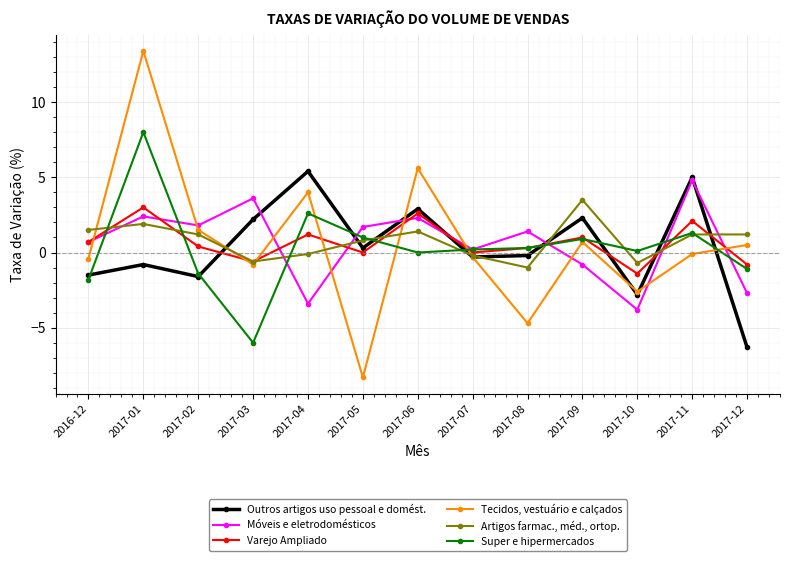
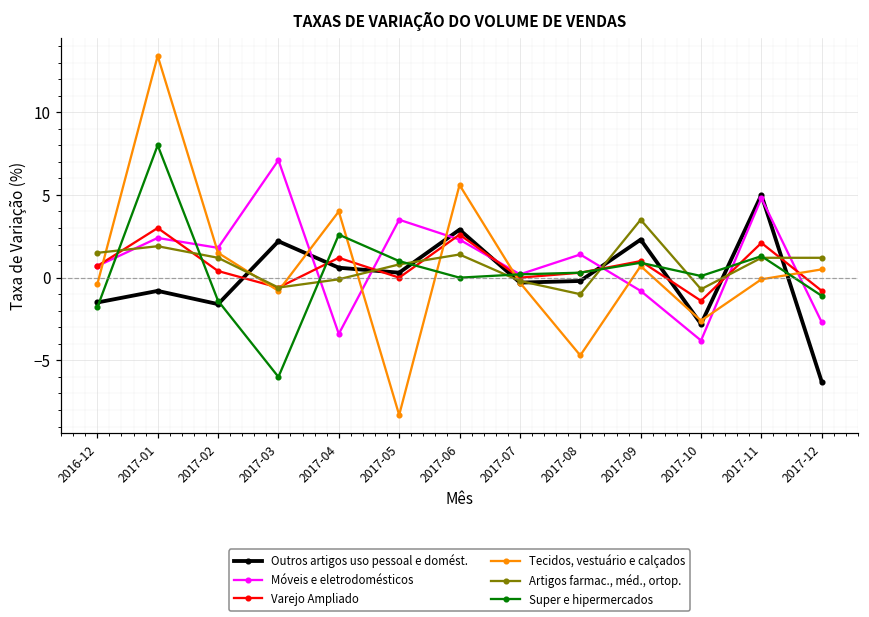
Móveis e eletrodomésticos, 2017-03: 3.6 -> 7.1
Outros artigos uso pessoal e domést., 2017-04: 5.4 -> 0.6
Móveis e eletrodomésticos, 2017-05: 1.7 -> 3.5
